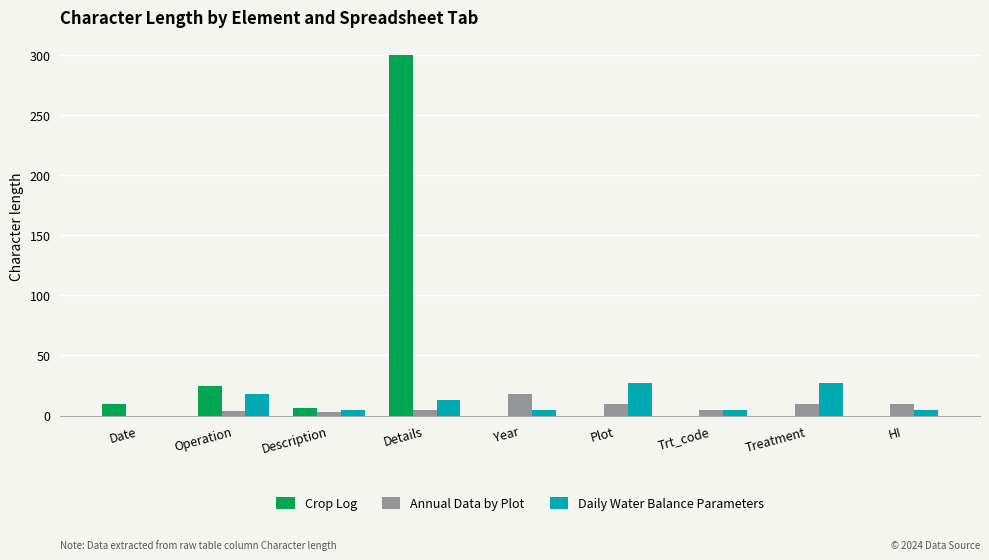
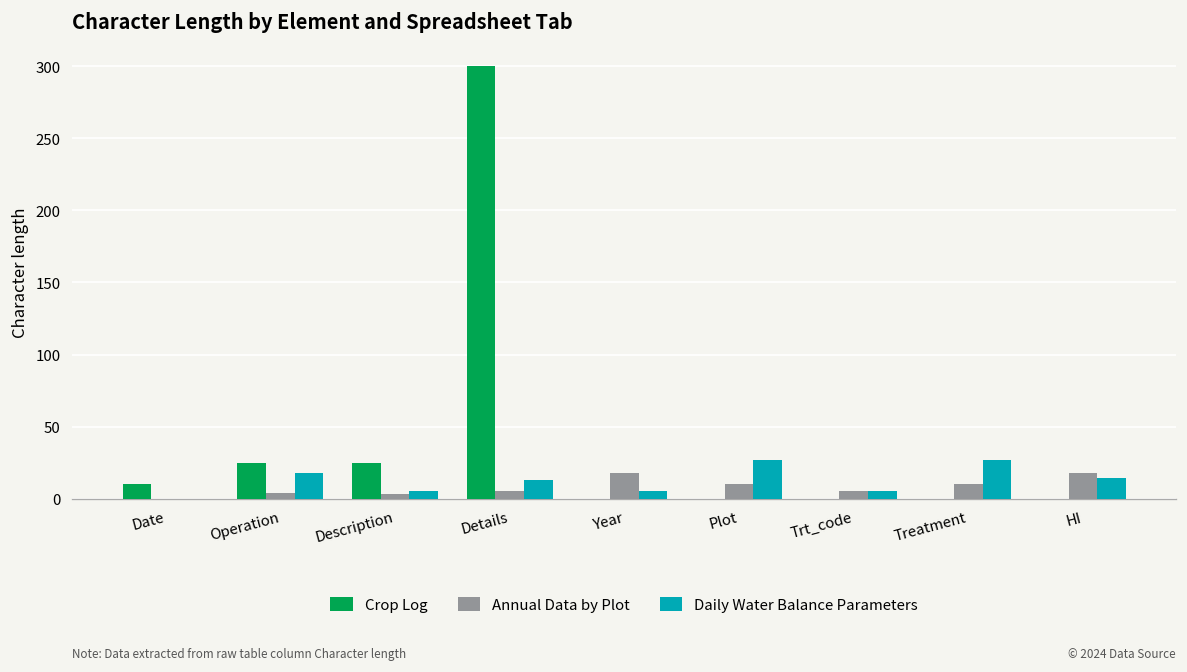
Crop Log, Description: 6 -> 25
Annual Data by Plot, HI: 10 -> 18
Daily Water Balance Parameters, HI: 5 -> 14
